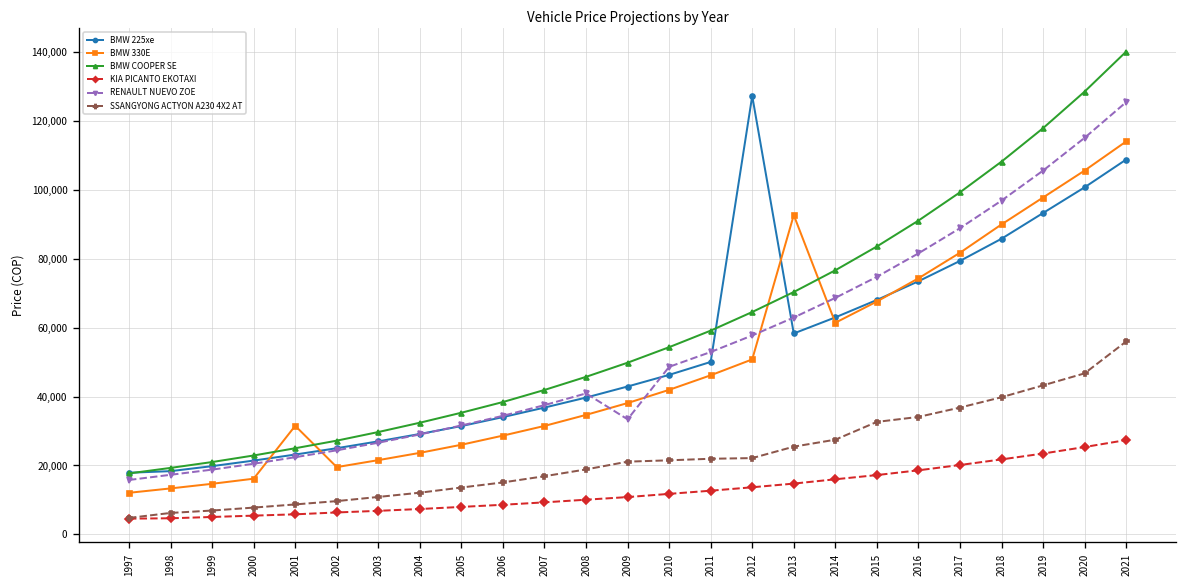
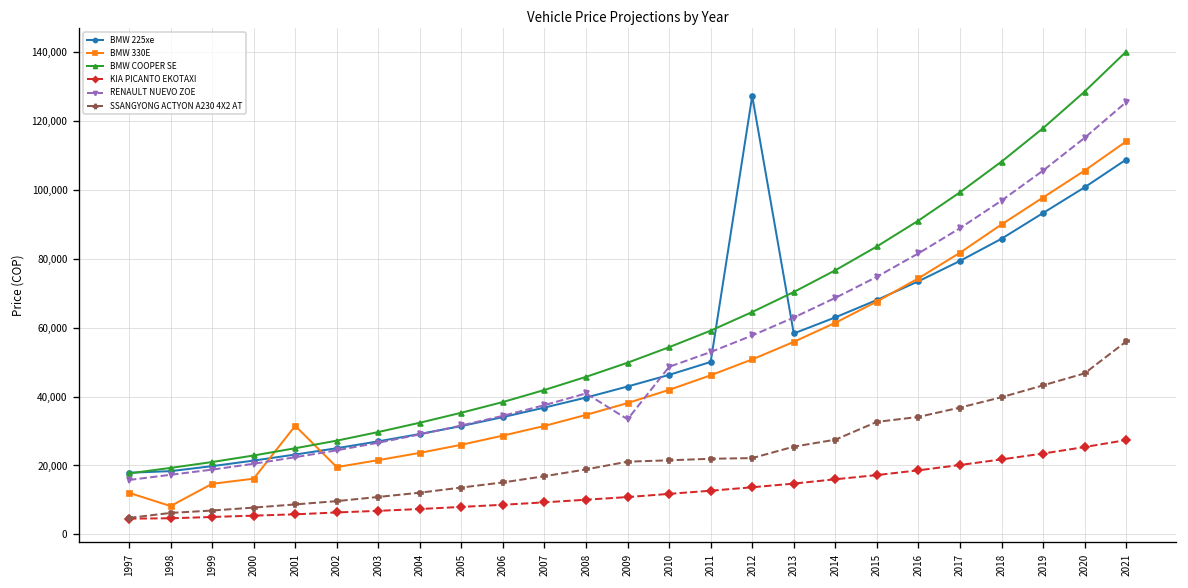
BMW 330E, 1998: 13,000 -> 8,000
BMW 330E, 2013: 93,000 -> 56,000
